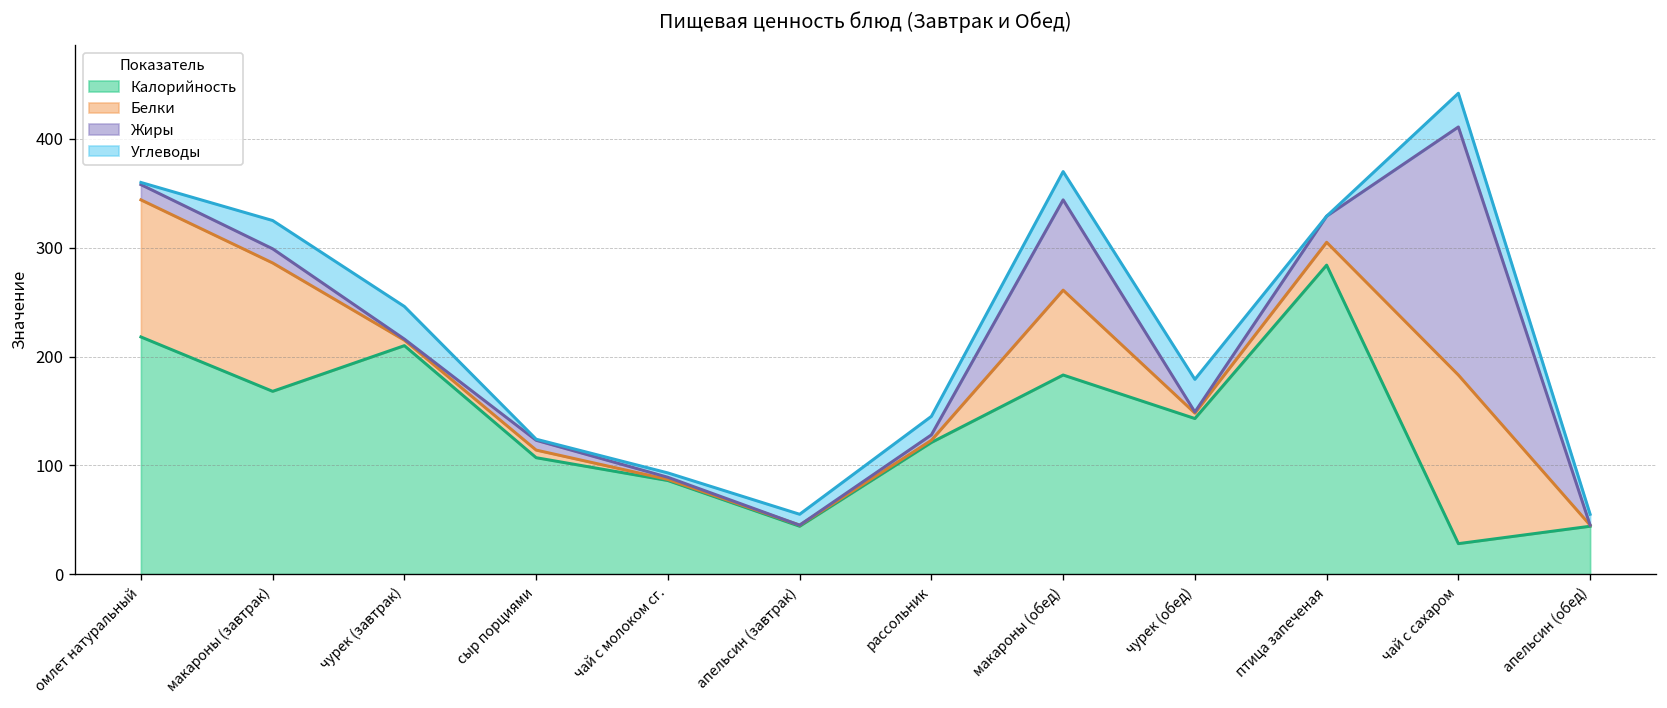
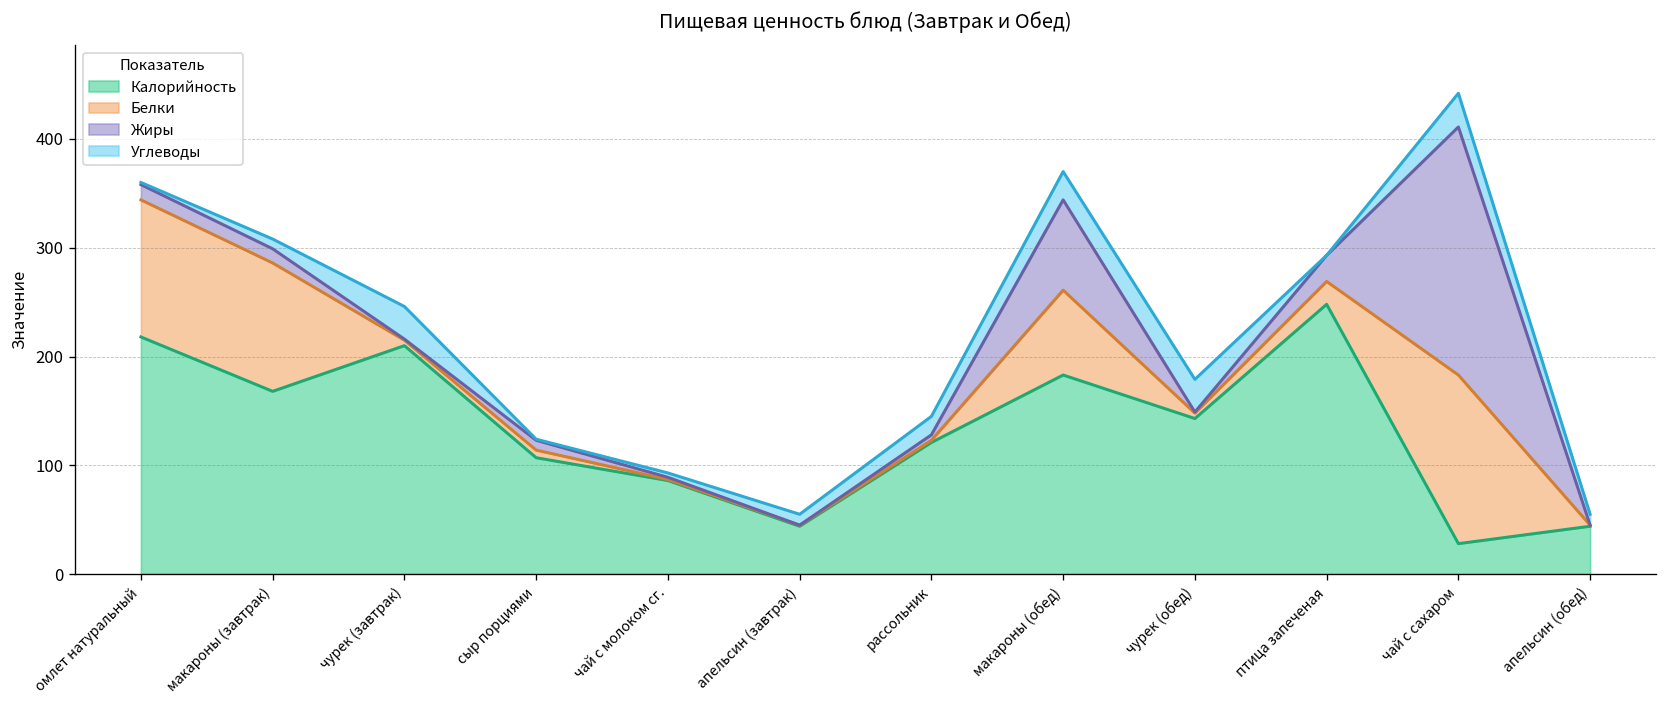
Углеводы, макароны (завтрак): 30 -> 10
Калорийность, птица запеченая: 280 -> 250
